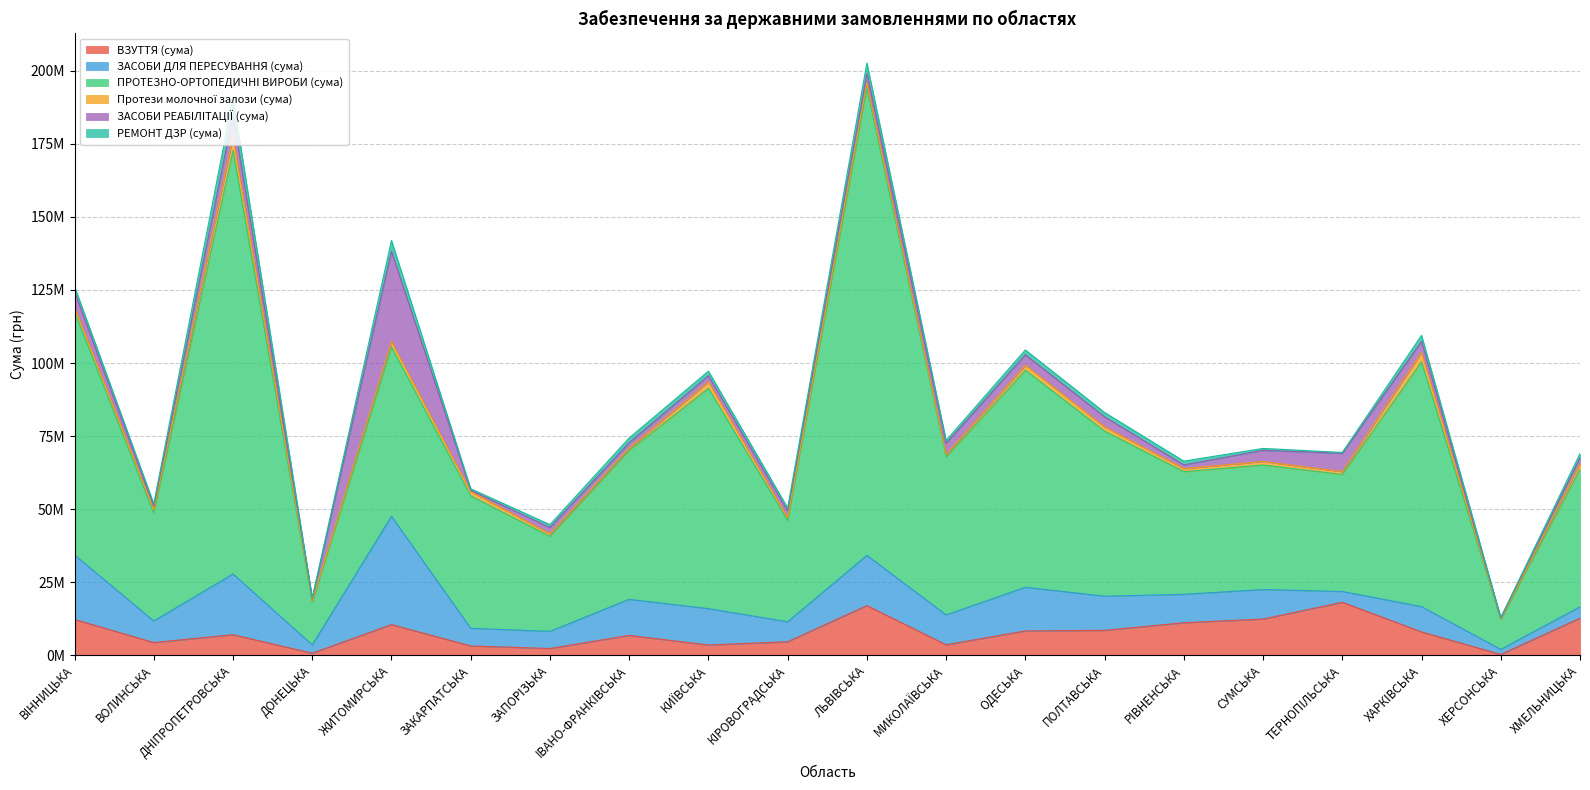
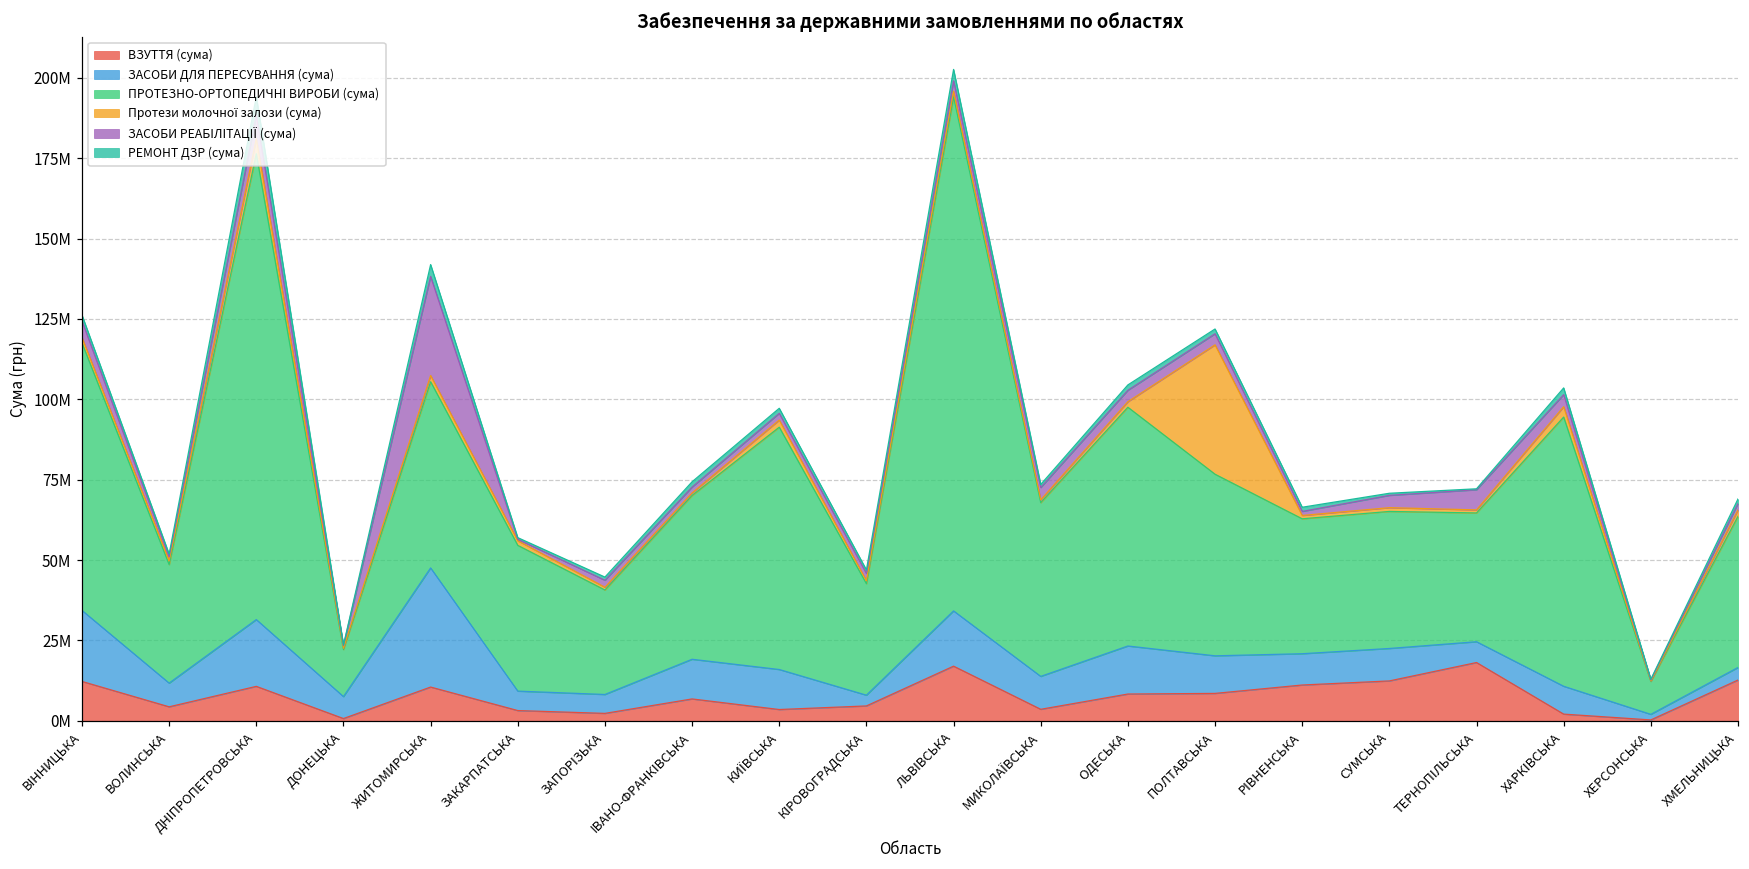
ВЗУТТЯ (сума), ДНІПРОПЕТРОВСЬКА: 7000000 -> 11000000
ЗАСОБИ ДЛЯ ПЕРЕСУВАННЯ (сума), ДОНЕЦЬКА: 3000000 -> 7000000
ЗАСОБИ ДЛЯ ПЕРЕСУВАННЯ (сума), КІРОВОГРАДСЬКА: 7000000 -> 3000000
Протези молочної залози (сума), ПОЛТАВСЬКА: 1000000 -> 40000000
ЗАСОБИ ДЛЯ ПЕРЕСУВАННЯ (сума), ТЕРНОПІЛЬСЬКА: 4000000 -> 6000000
ВЗУТТЯ (сума), ХАРКІВСЬКА: 8000000 -> 2000000
